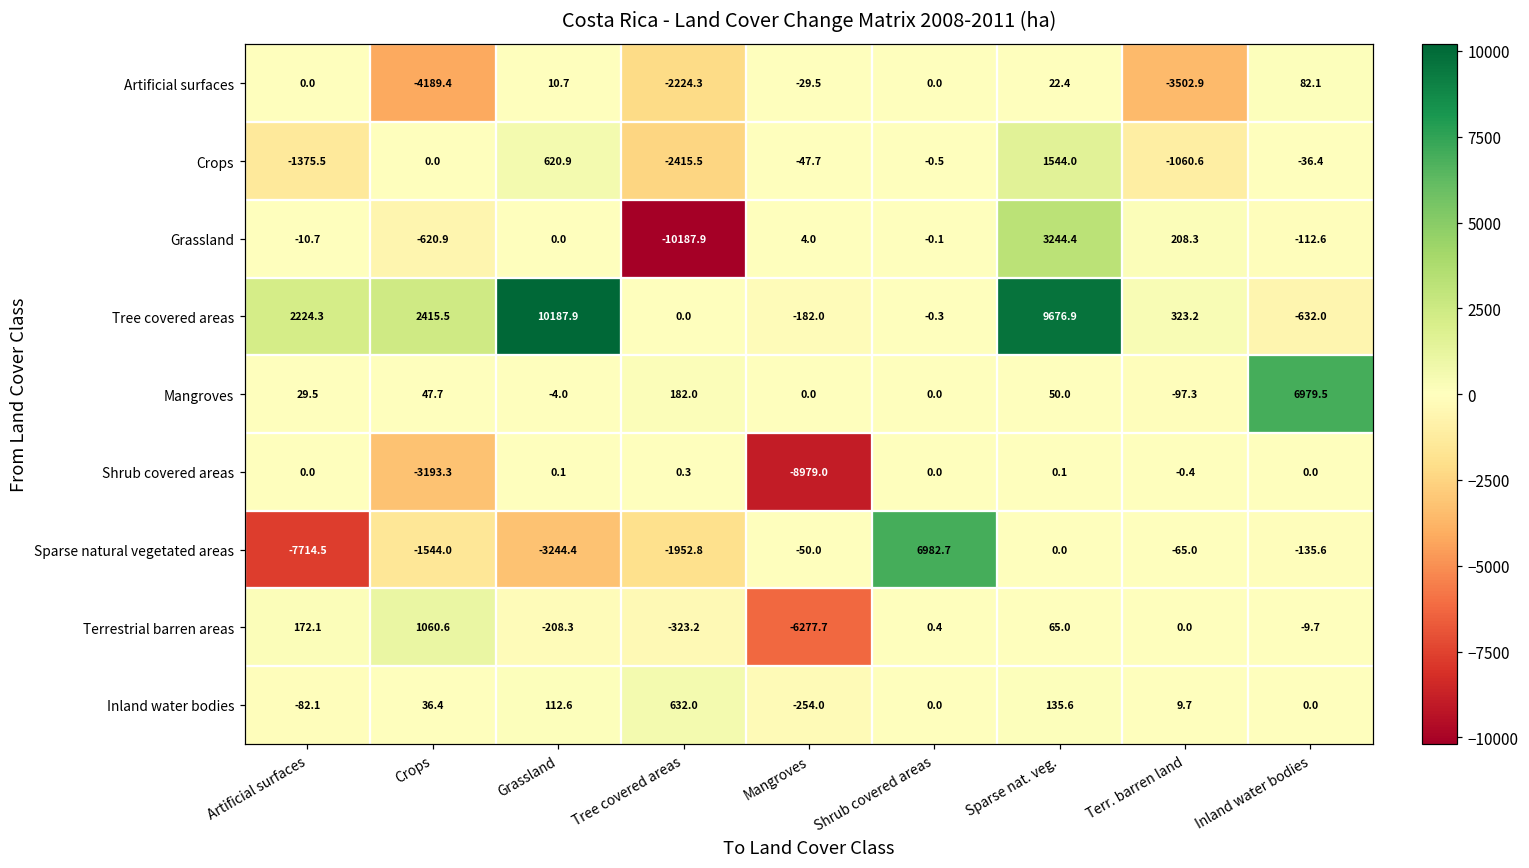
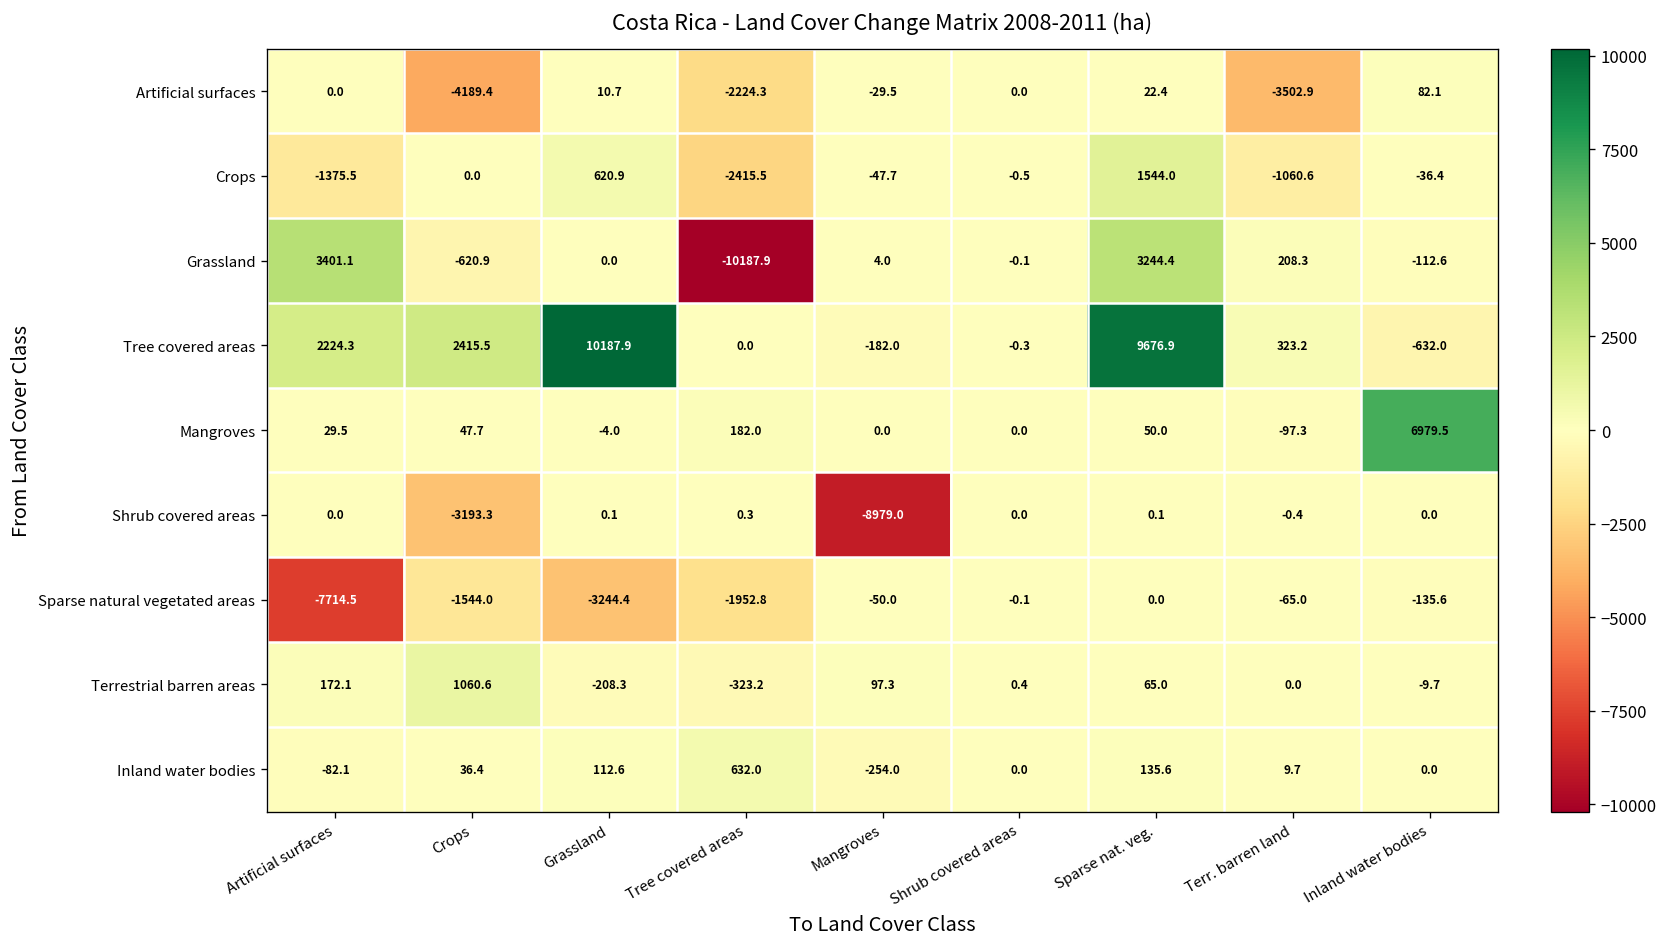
Grassland, Artificial surfaces: -10.7 -> 3401.1
Sparse natural vegetated areas, Shrub covered areas: 6982.7 -> -0.1
Terrestrial barren areas, Mangroves: -6277.7 -> 97.3
